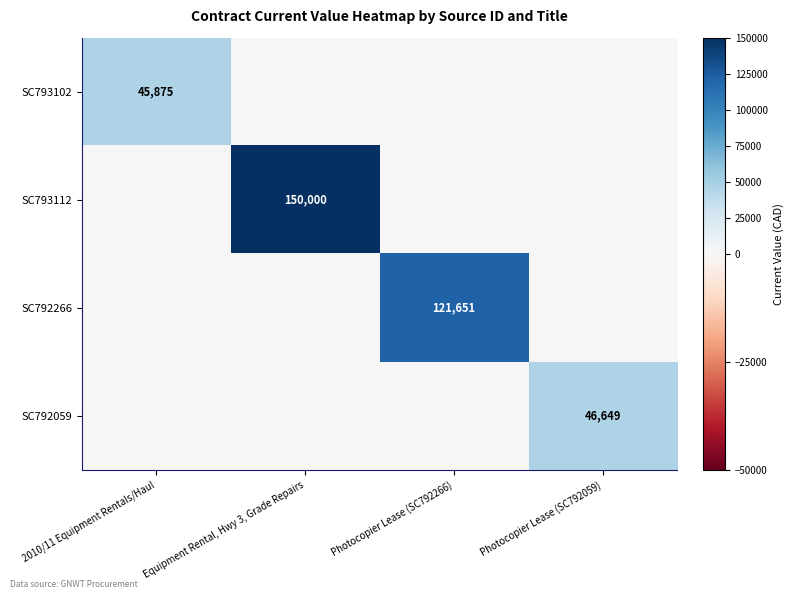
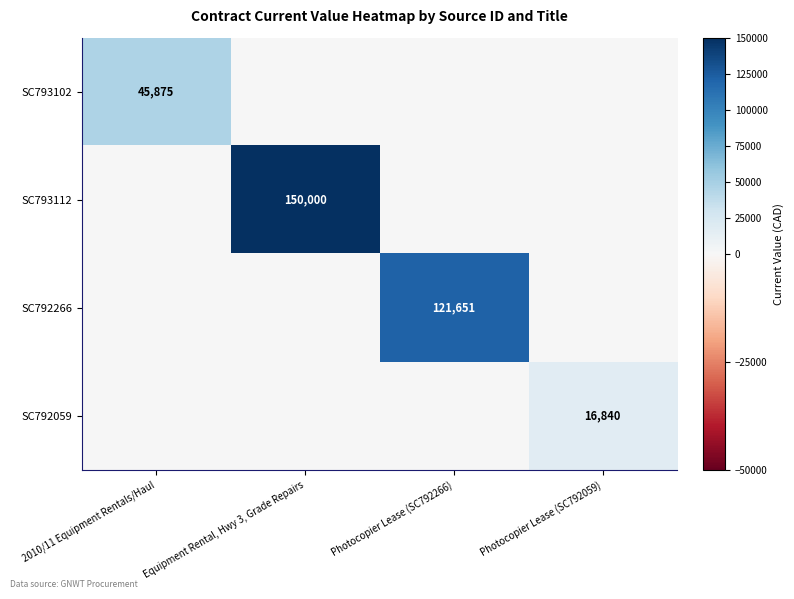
SC792059, Photocopier Lease (SC792059): 46,649 -> 16,840
